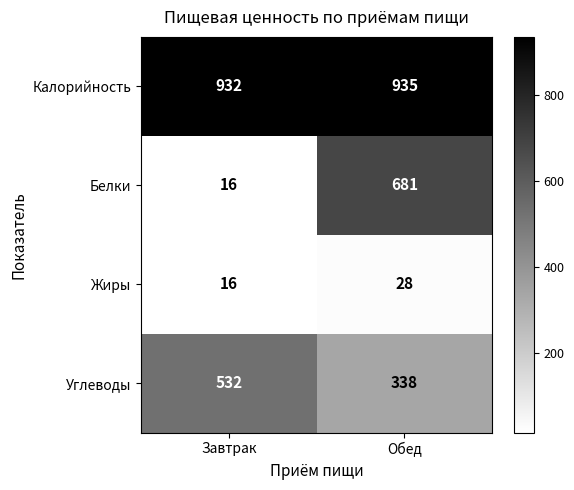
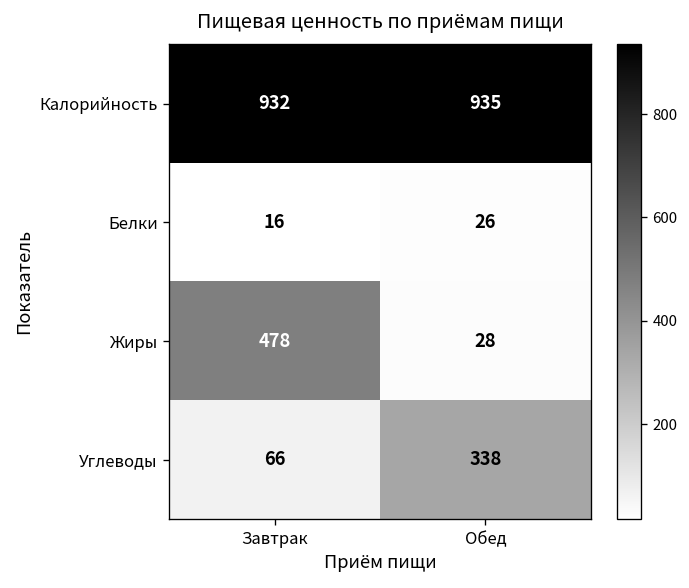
Белки, Обед: 681 -> 26
Жиры, Завтрак: 16 -> 478
Углеводы, Завтрак: 532 -> 66
